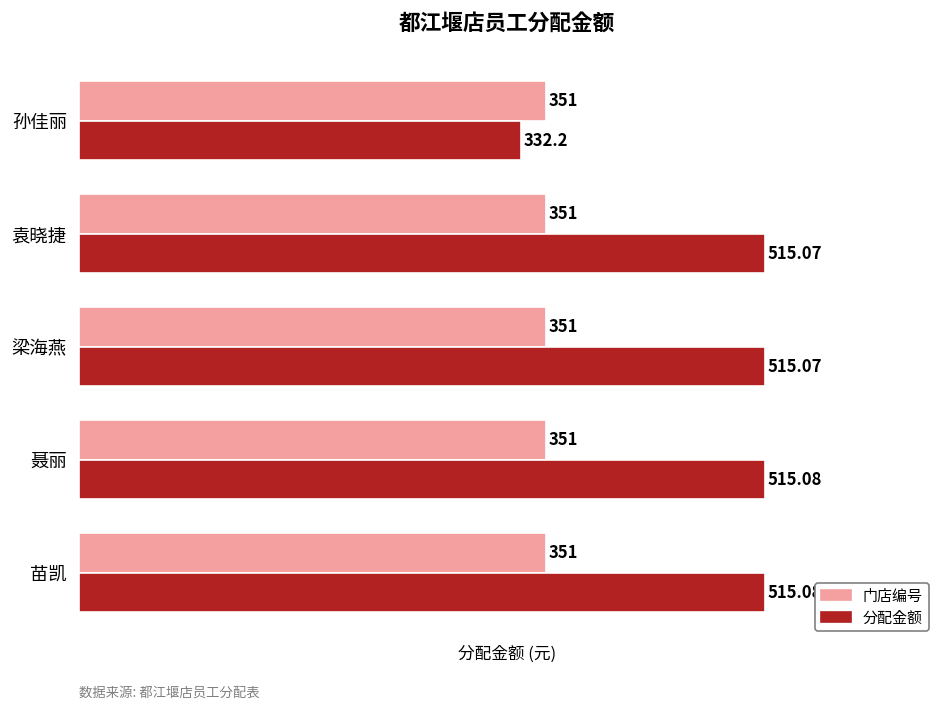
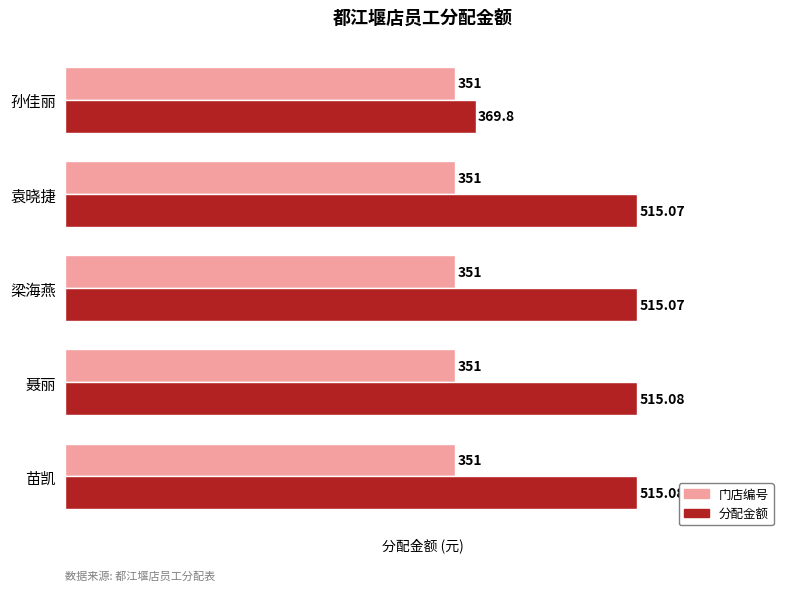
分配金额, 孙佳丽: 332.2 -> 369.8
